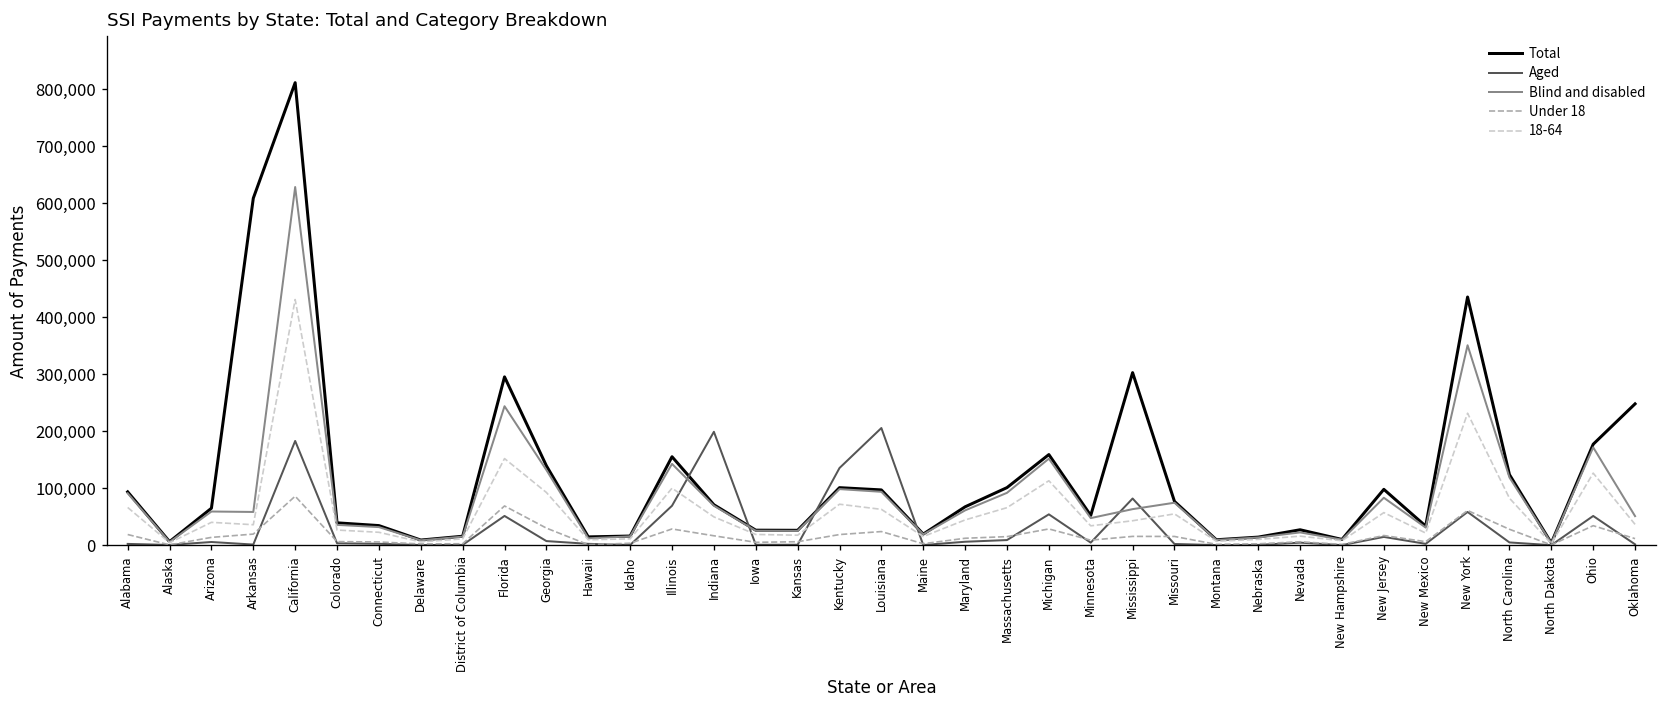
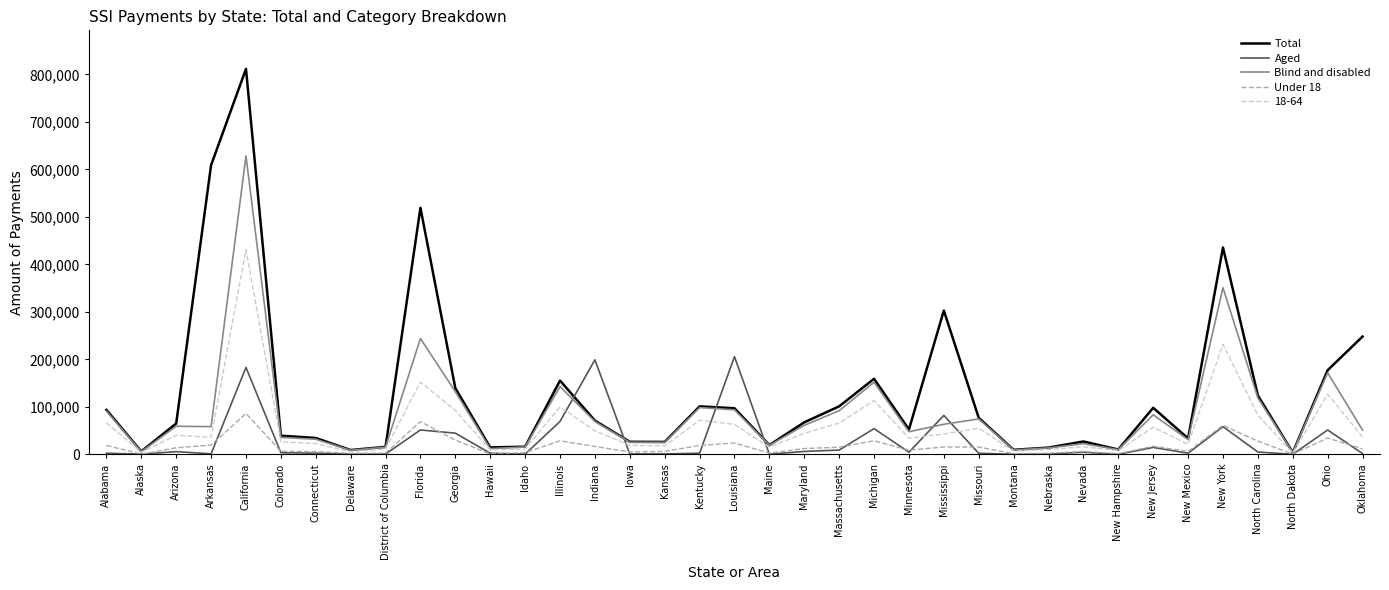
Total, Florida: 300,000 -> 520,000
Aged, Georgia: 10,000 -> 40,000
Aged, Kentucky: 140,000 -> 0
